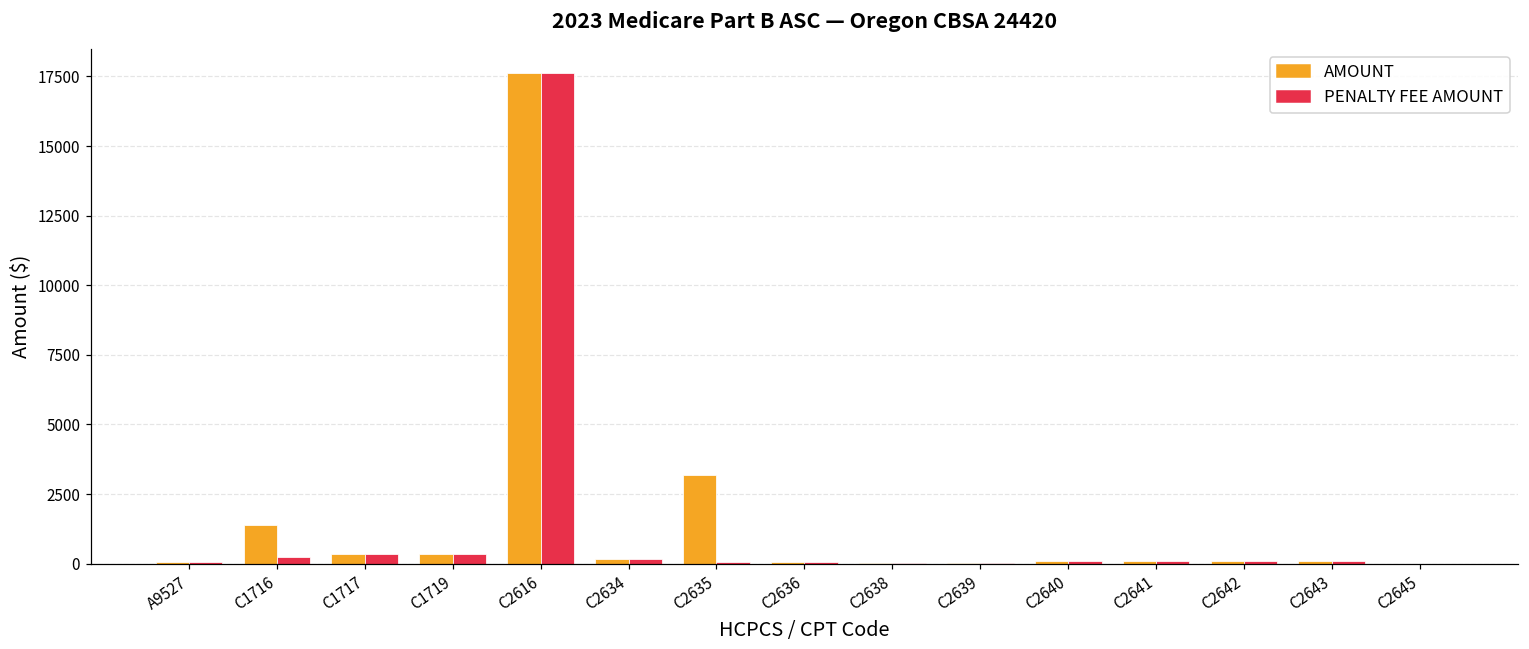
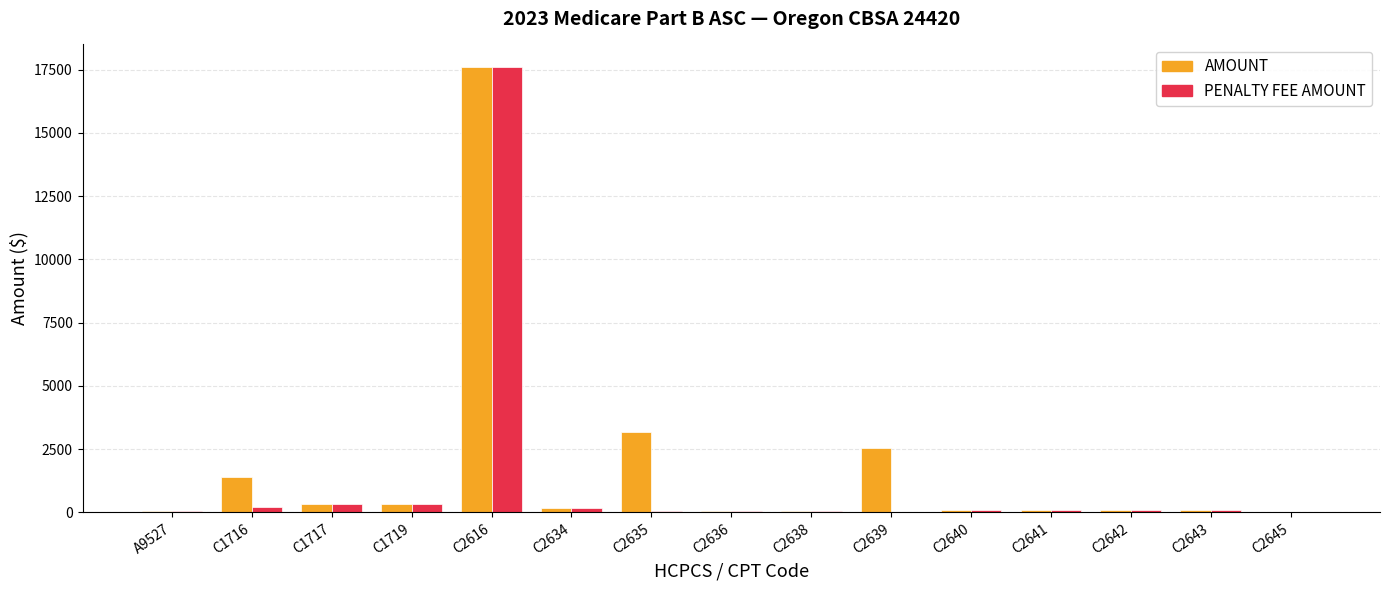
AMOUNT, C2639: 0 -> 2600
